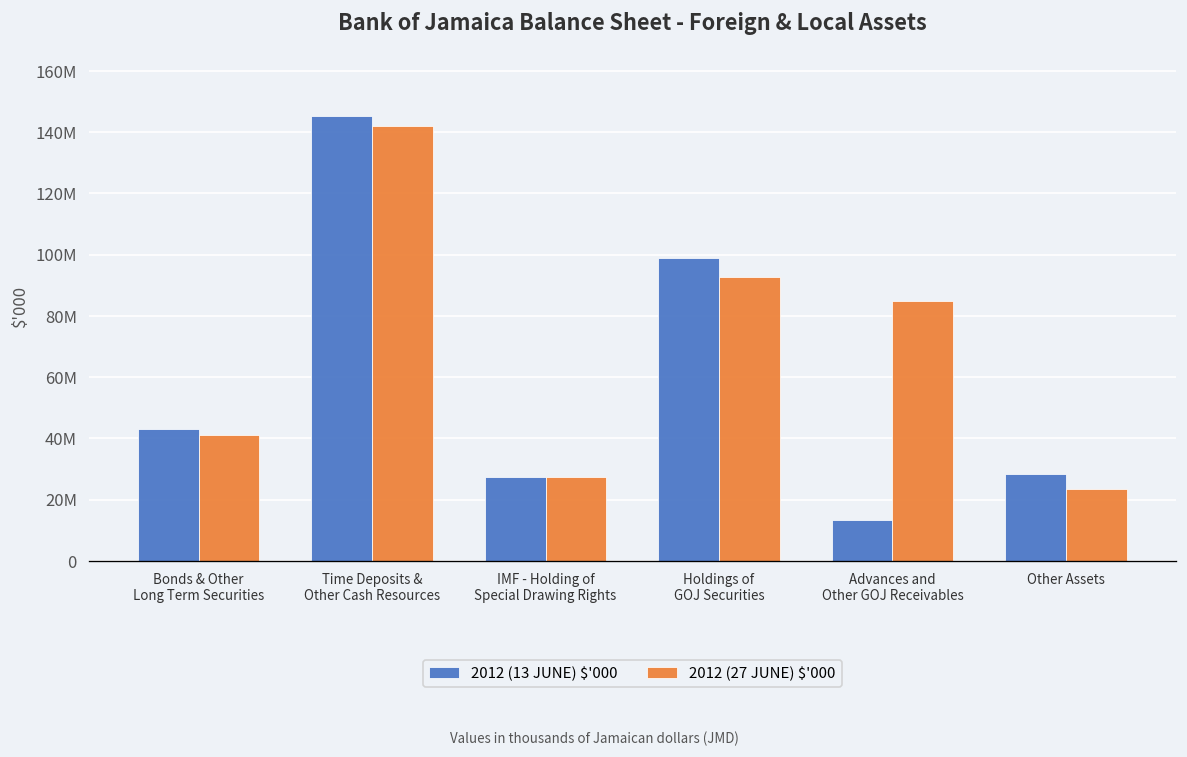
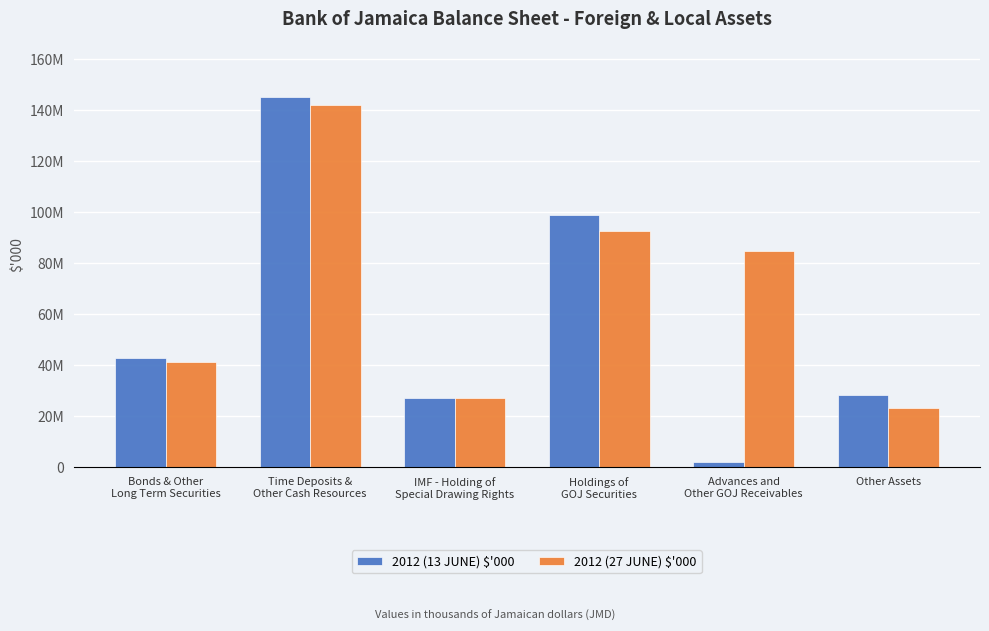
2012 (13 JUNE) $'000, Advances and Other GOJ Receivables: 13000000 -> 2000000
